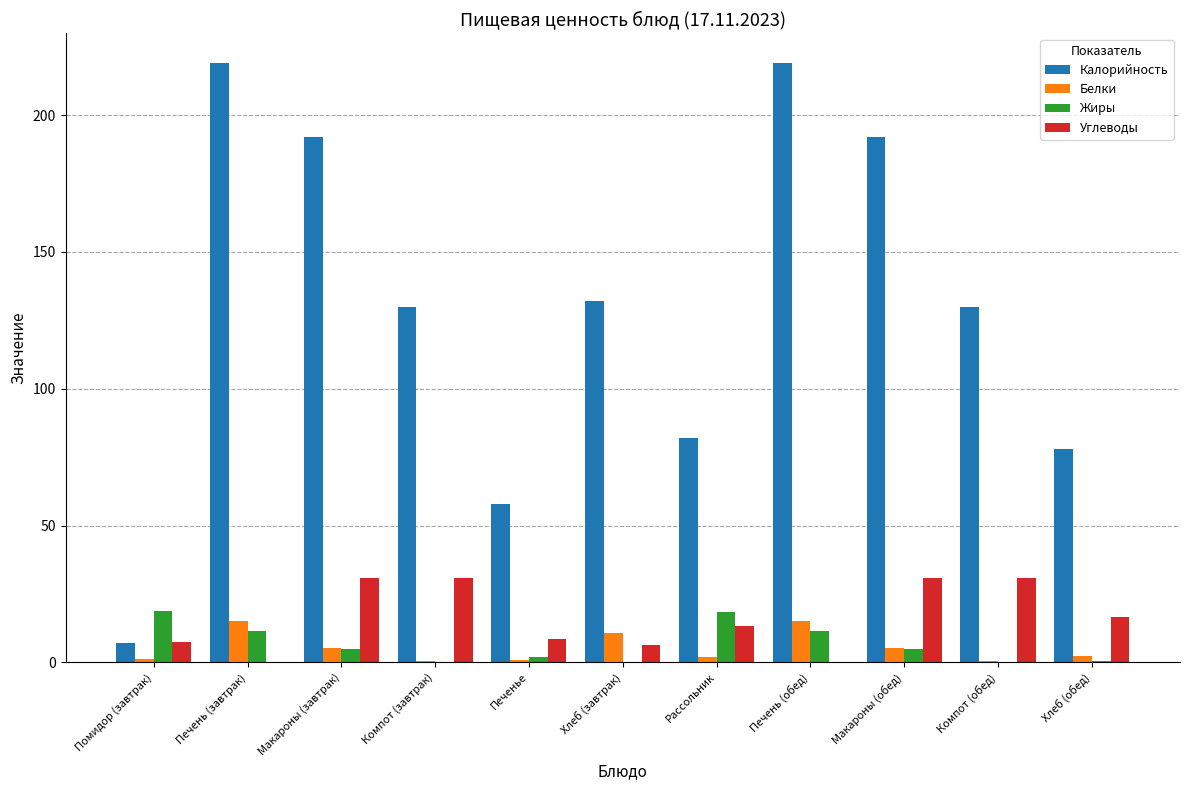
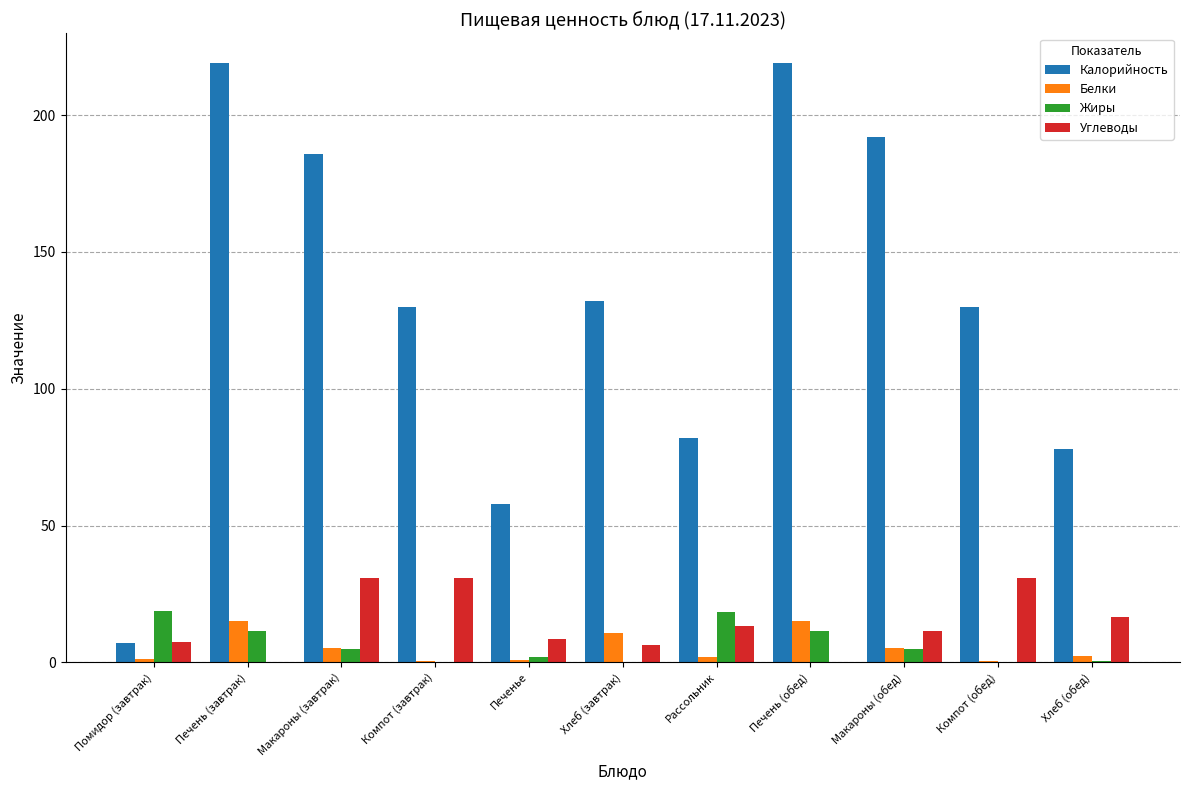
Калорийность, Макароны (завтрак): 192 -> 186
Углеводы, Макароны (обед): 31 -> 11
